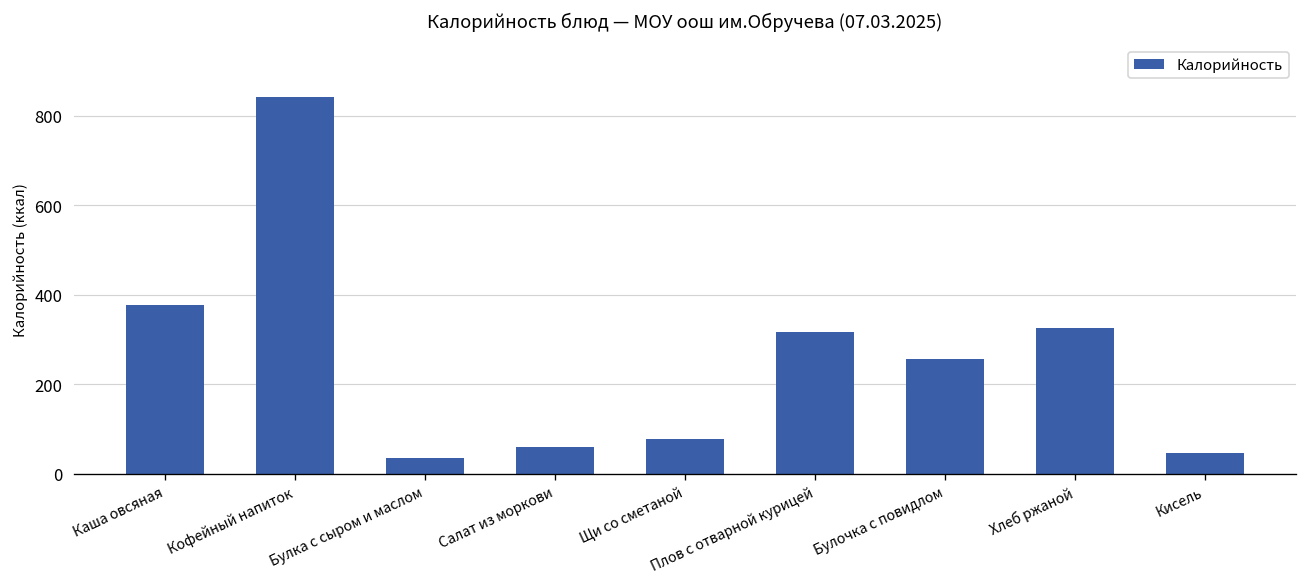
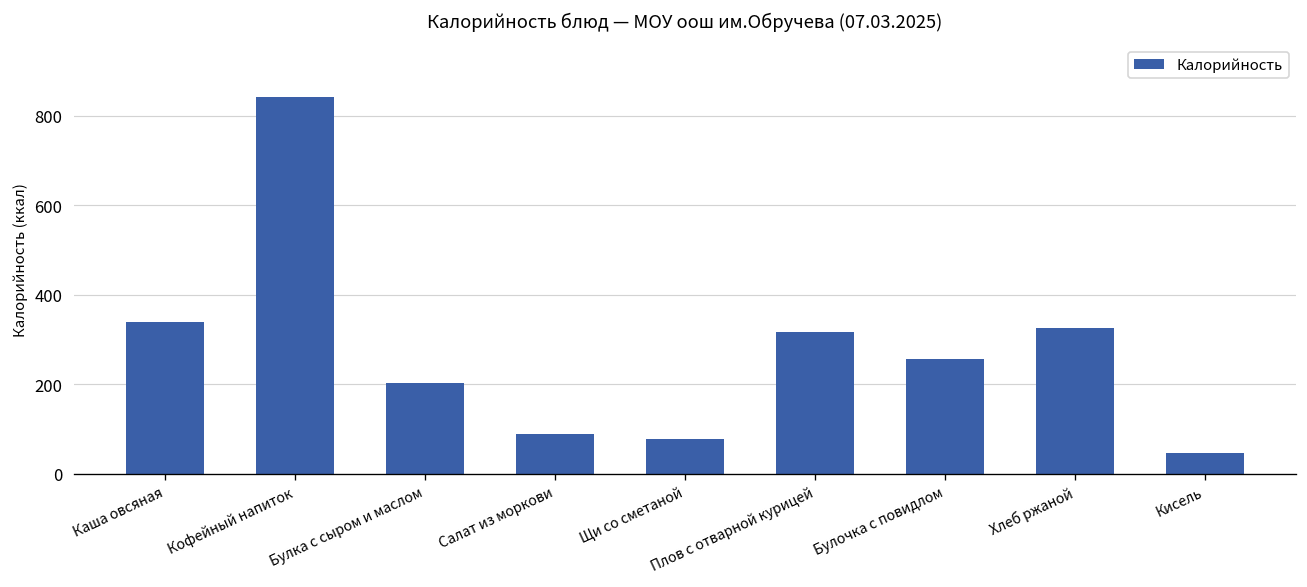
Каша овсяная: 380 -> 340
Булка с сыром и маслом: 40 -> 200
Салат из моркови: 60 -> 90
